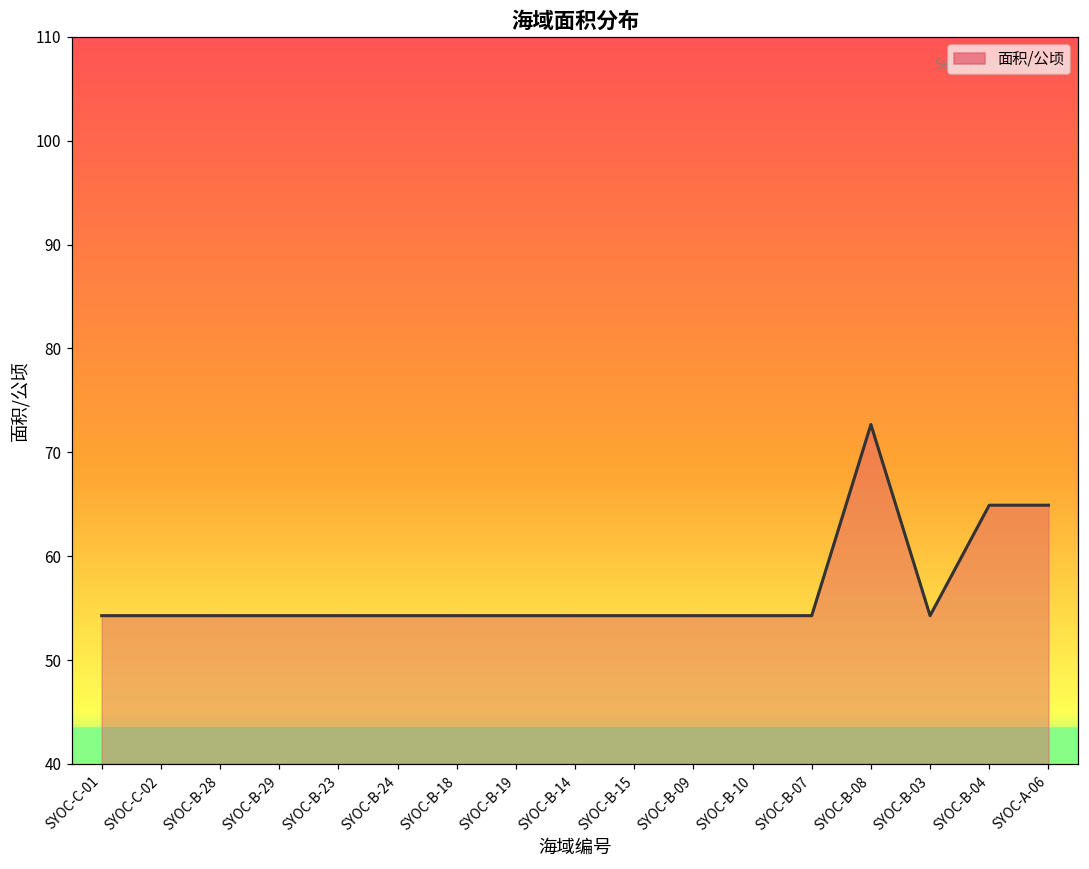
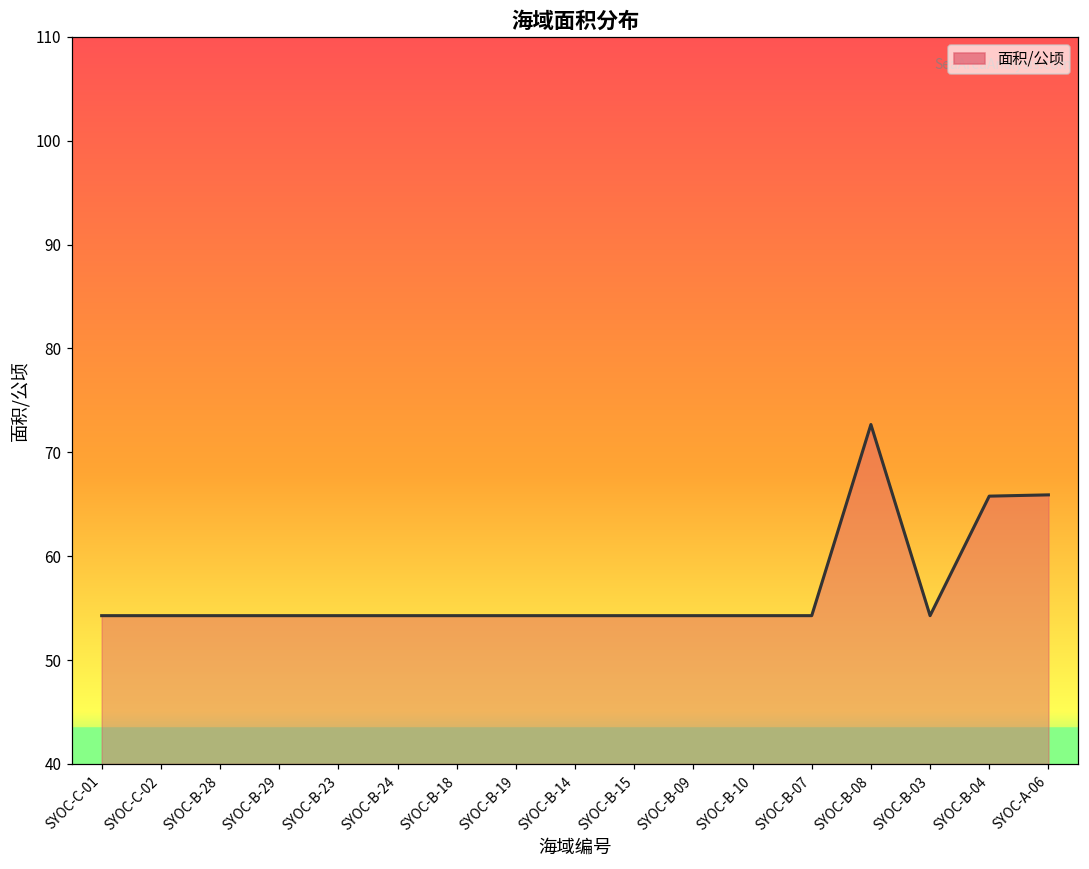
SYOC-B-04: 65 -> 66
SYOC-A-06: 65 -> 66
